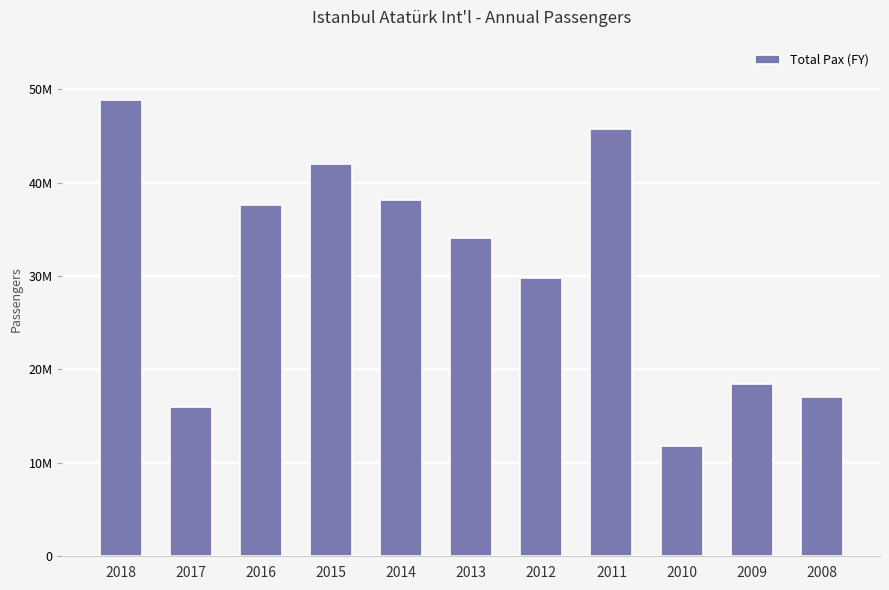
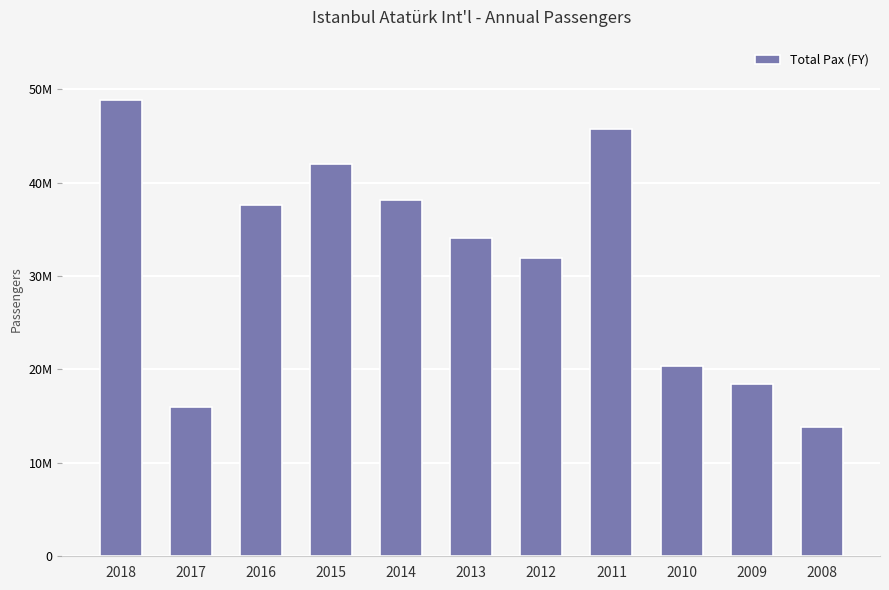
2012: 30000000 -> 32000000
2010: 12000000 -> 20000000
2008: 17000000 -> 14000000
